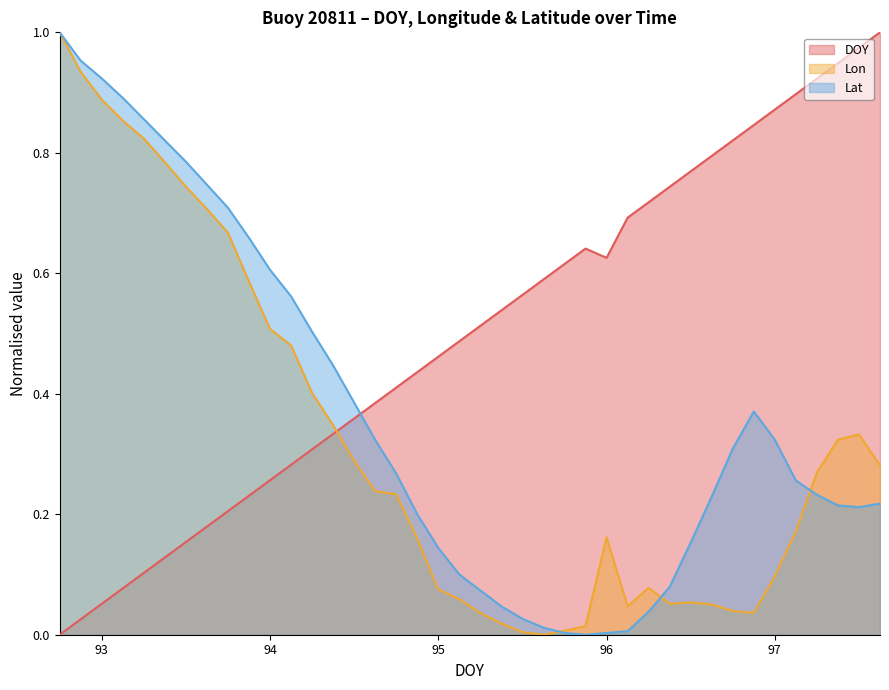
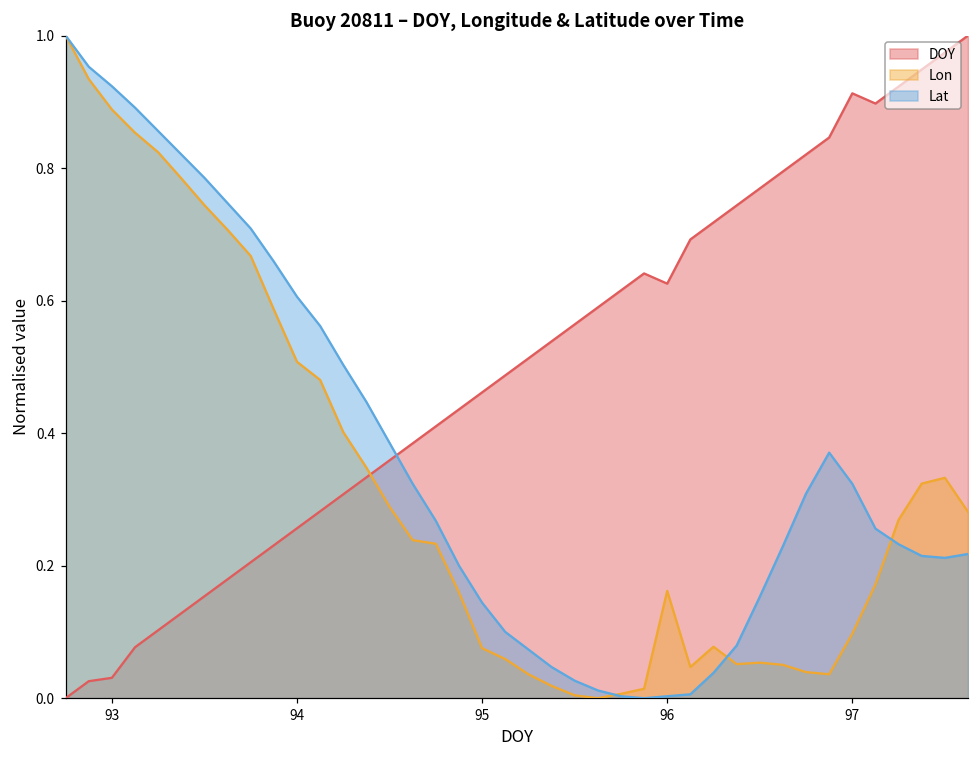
DOY, 93: 0.05 -> 0.03
DOY, 97: 0.87 -> 0.91
